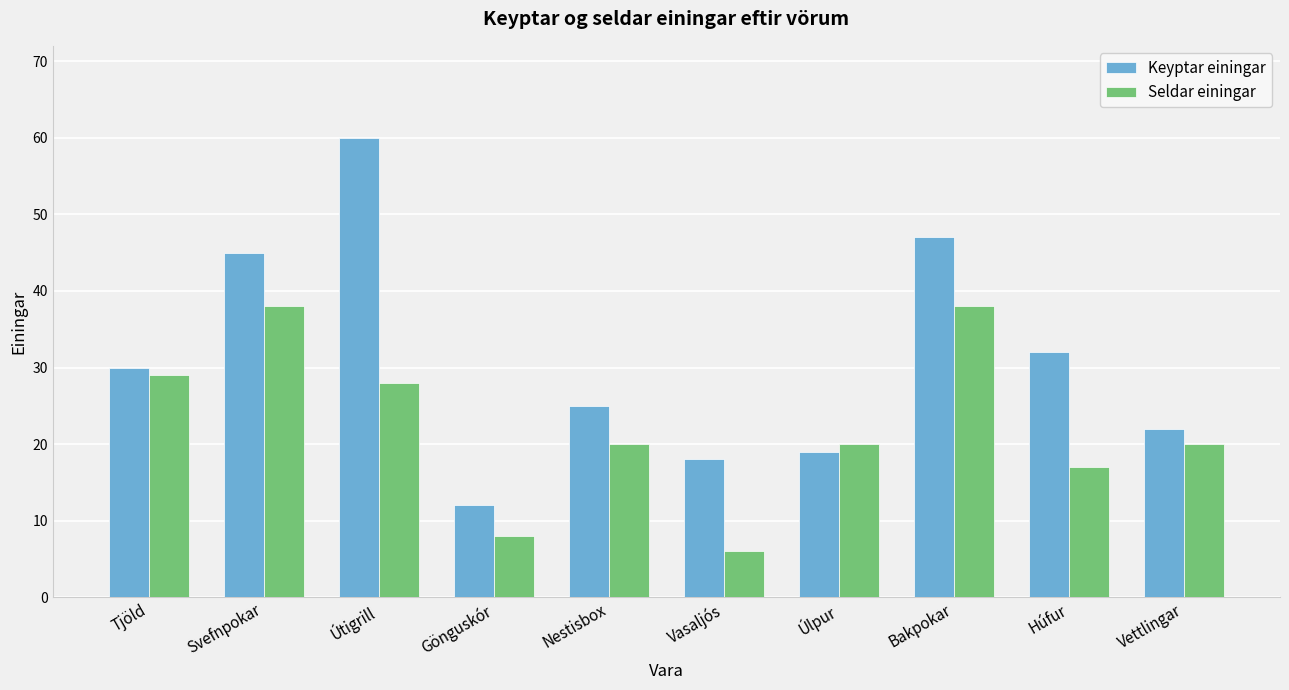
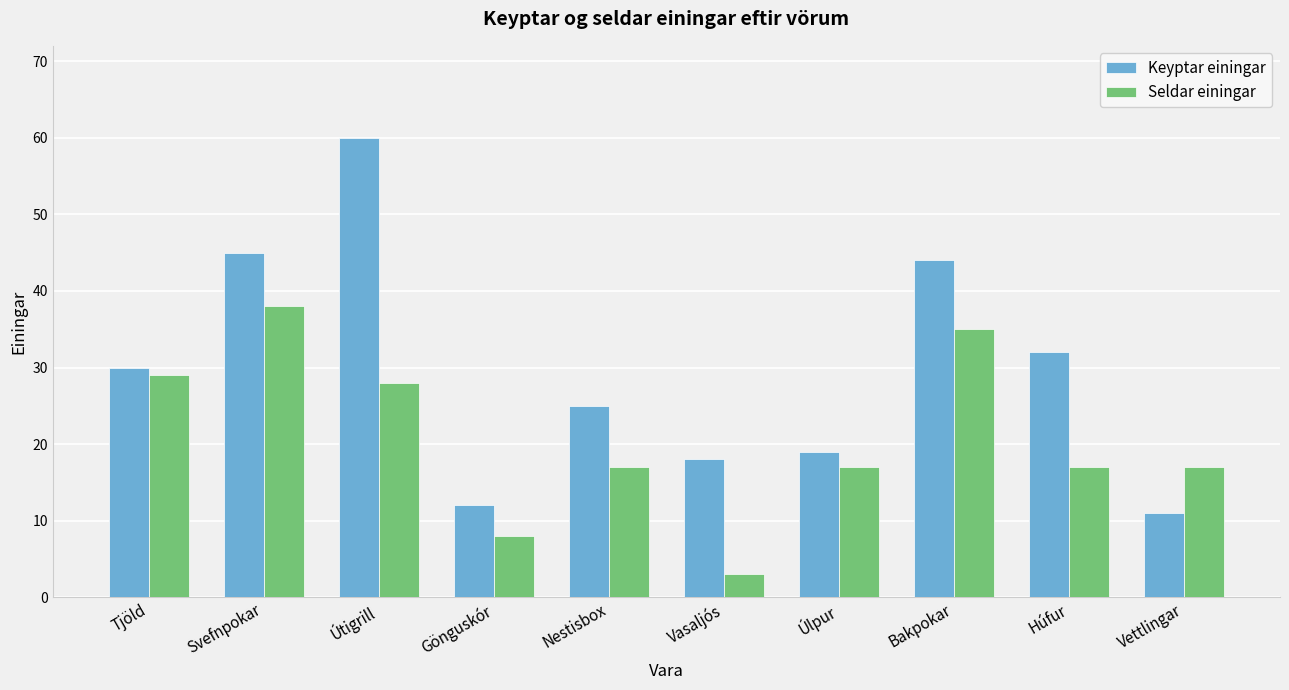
Seldar einingar, Nestisbox: 20 -> 17
Seldar einingar, Vasaljós: 6 -> 3
Seldar einingar, Úlpur: 20 -> 17
Keyptar einingar, Bakpokar: 47 -> 44
Seldar einingar, Bakpokar: 38 -> 35
Keyptar einingar, Vettlingar: 22 -> 11
Seldar einingar, Vettlingar: 20 -> 17
